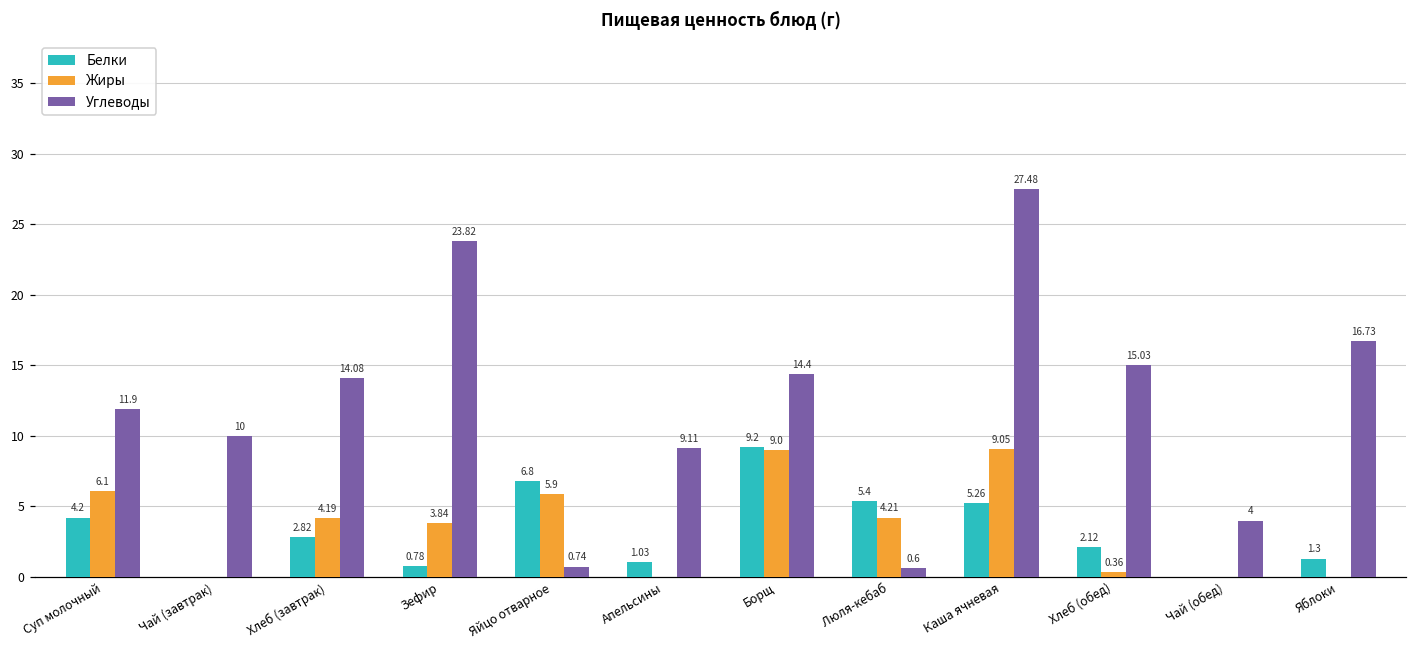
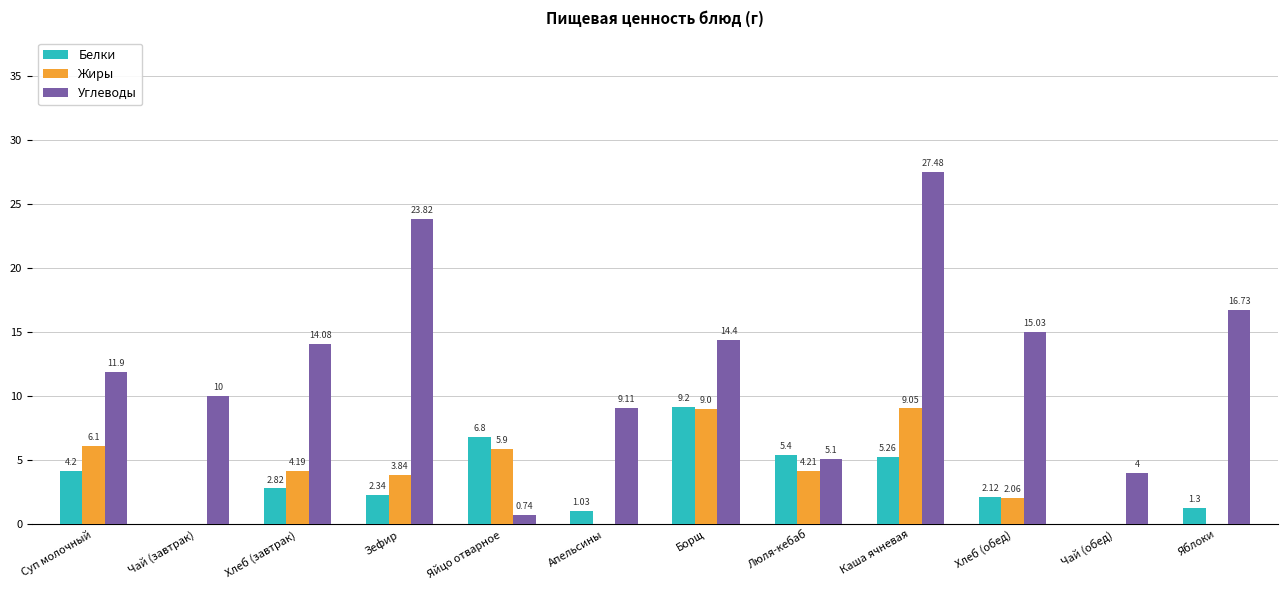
Белки, Зефир: 0.78 -> 2.34
Углеводы, Люля-кебаб: 0.6 -> 5.1
Жиры, Хлеб (обед): 0.36 -> 2.06
